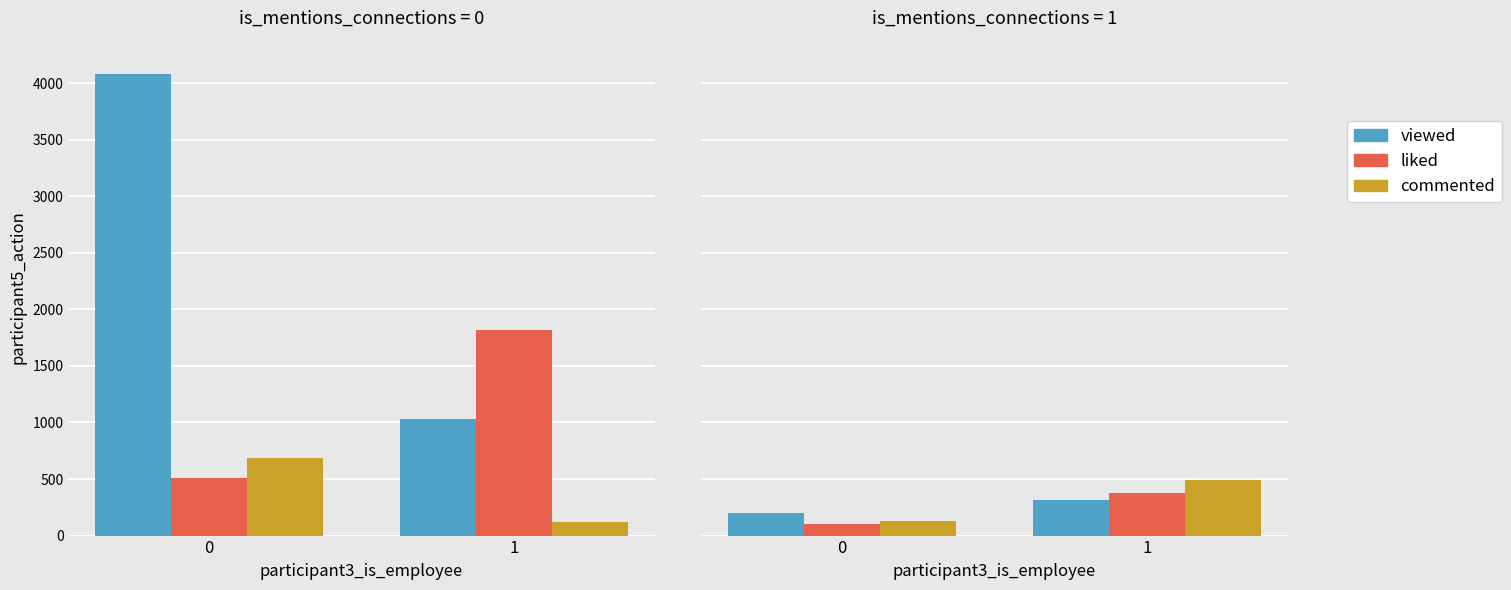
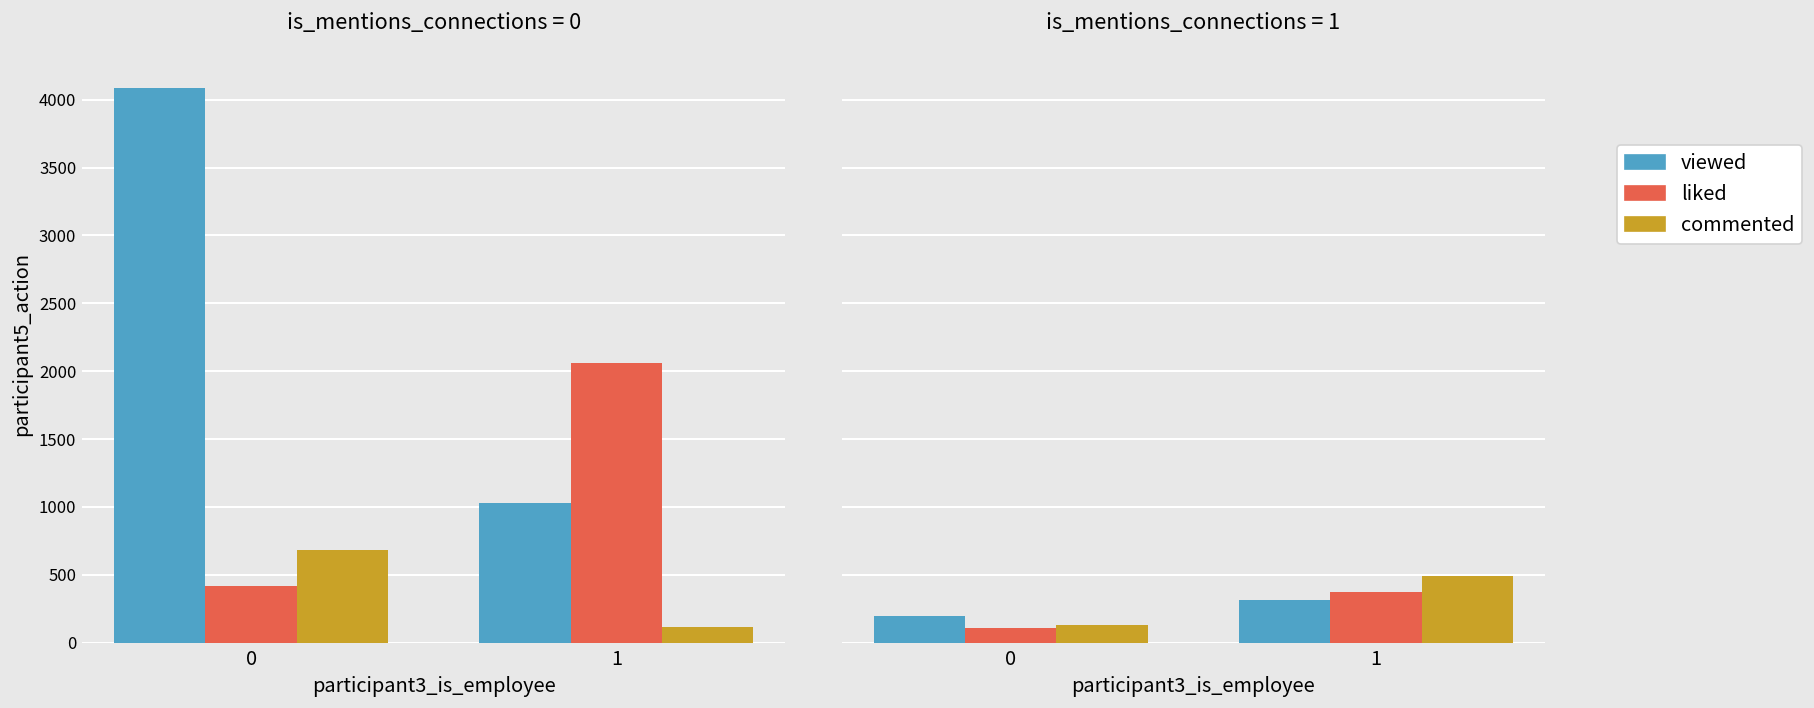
is_mentions_connections = 0, liked, 0: 510 -> 420
is_mentions_connections = 0, liked, 1: 1820 -> 2060
